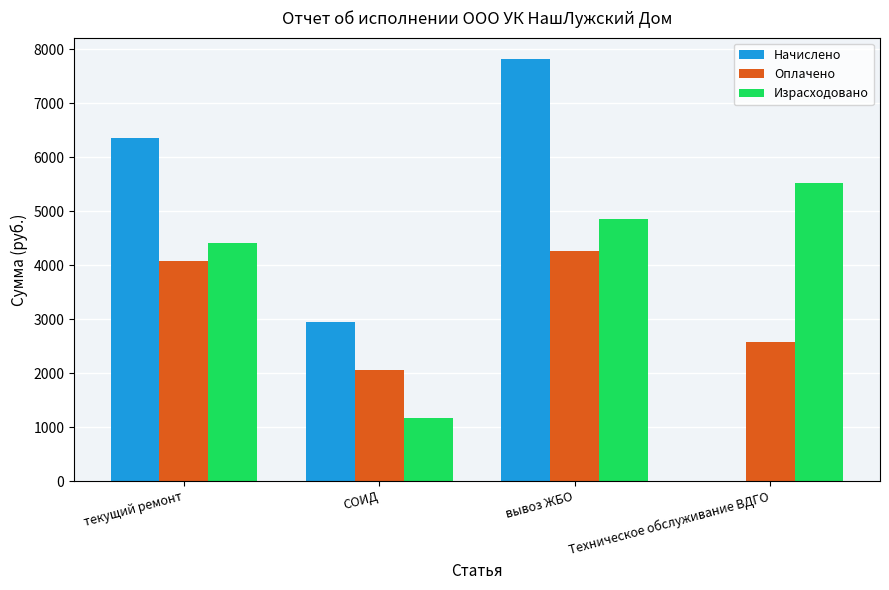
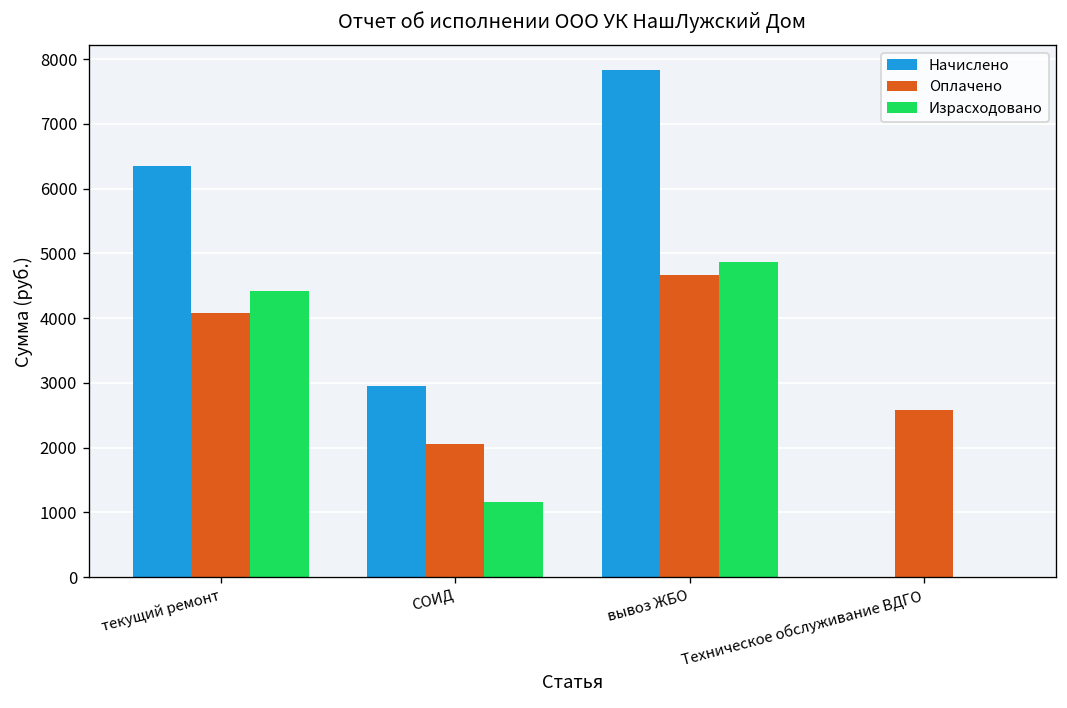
Оплачено, вывоз ЖБО: 4300 -> 4700
Израсходовано, Техническое обслуживание ВДГО: 5500 -> 0
